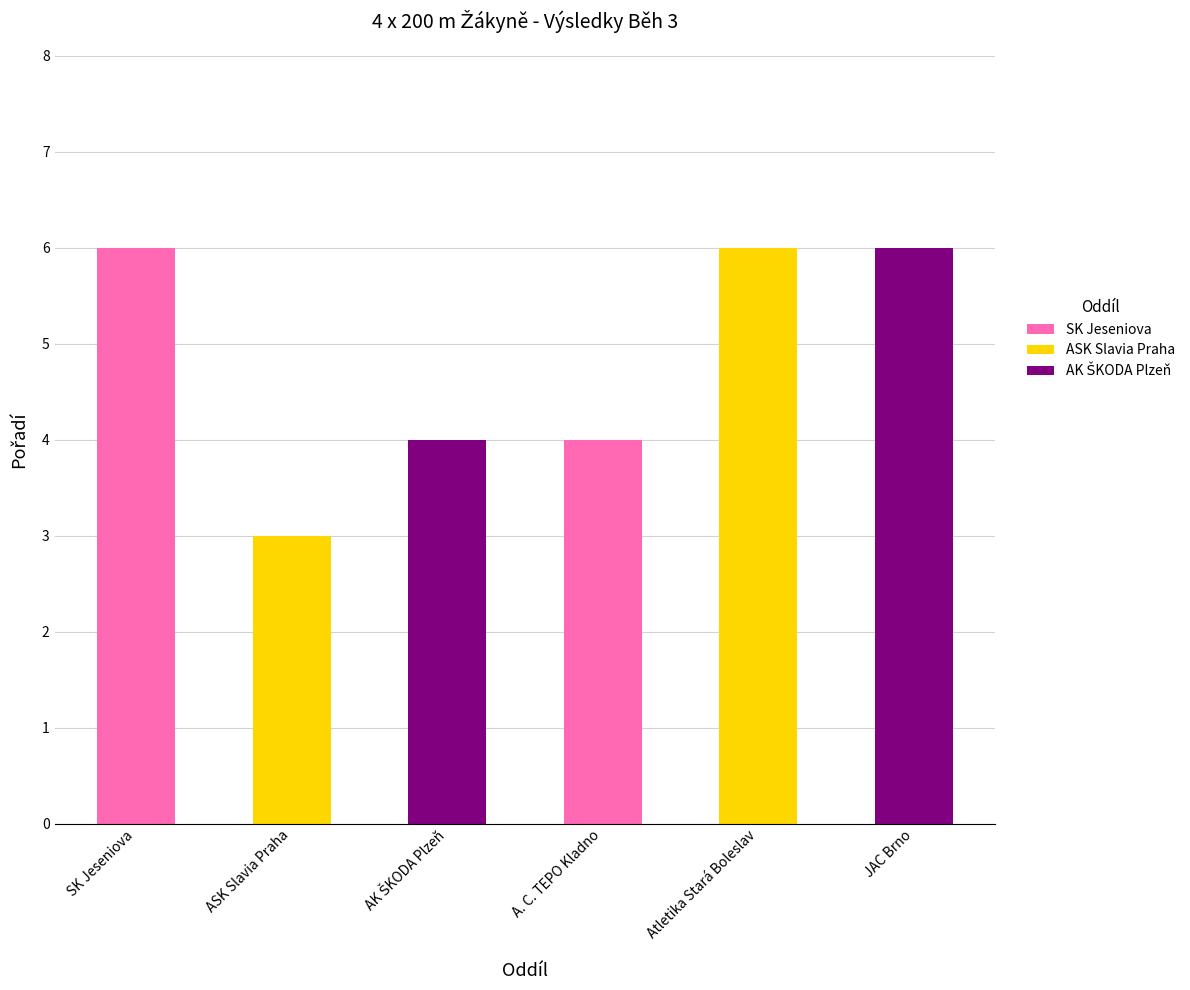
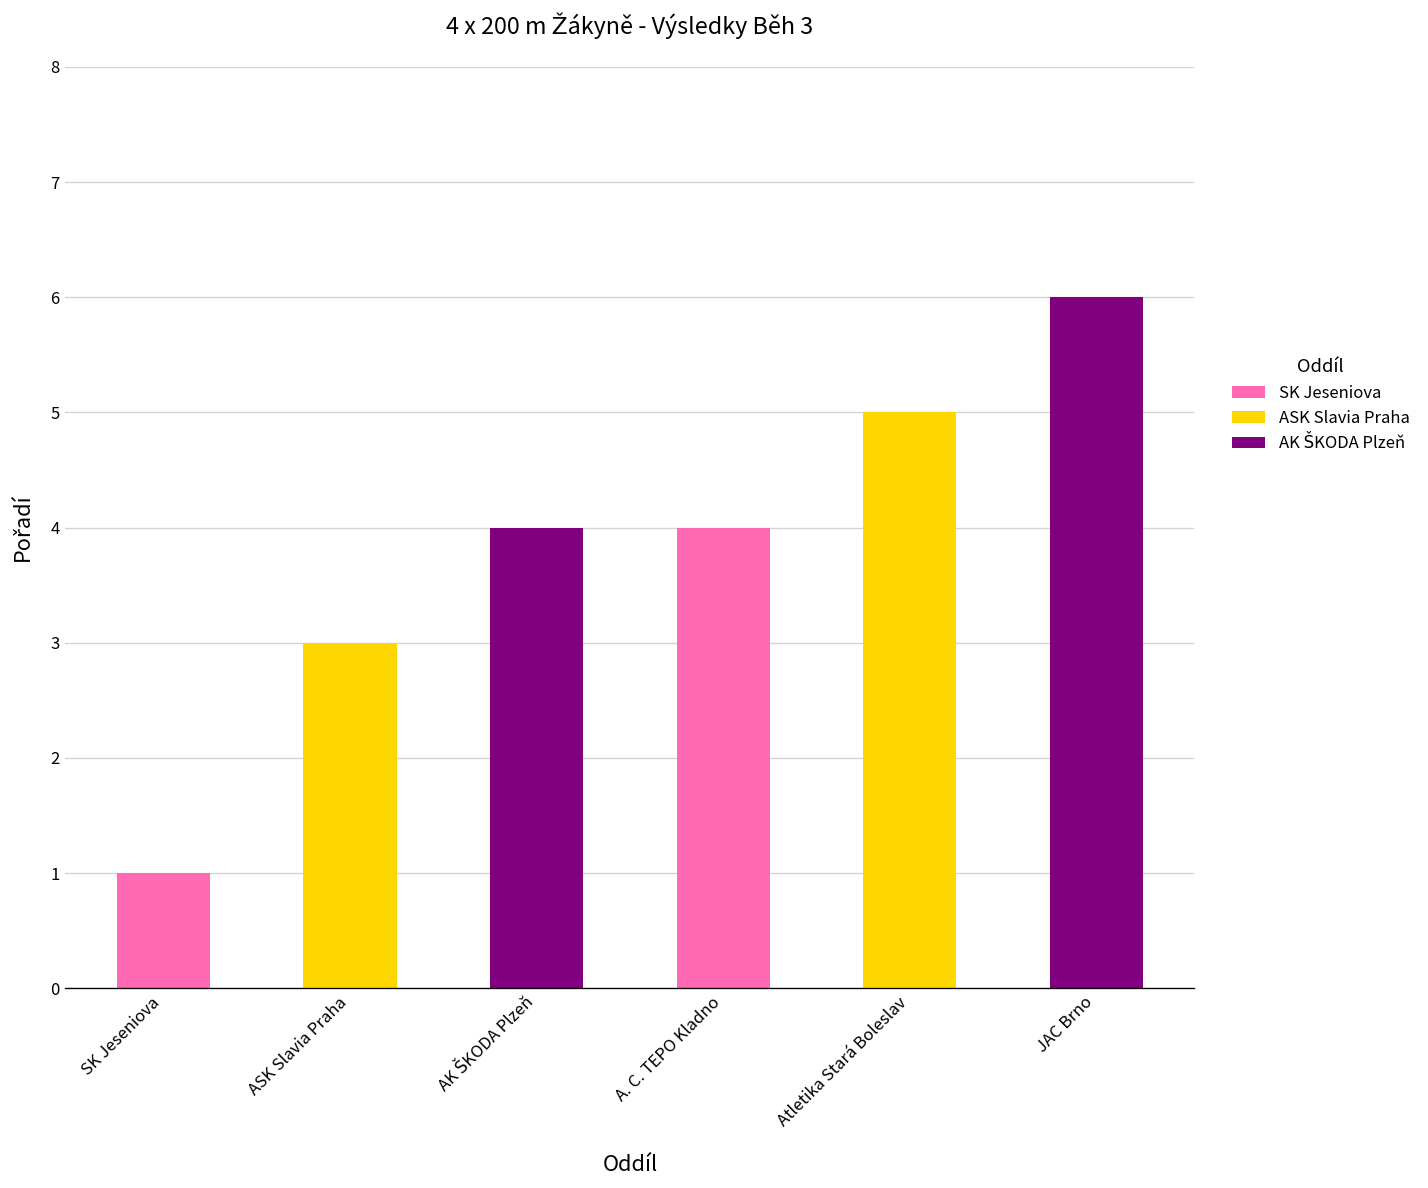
SK Jeseniova: 6 -> 1
Atletika Stará Boleslav: 6 -> 5
